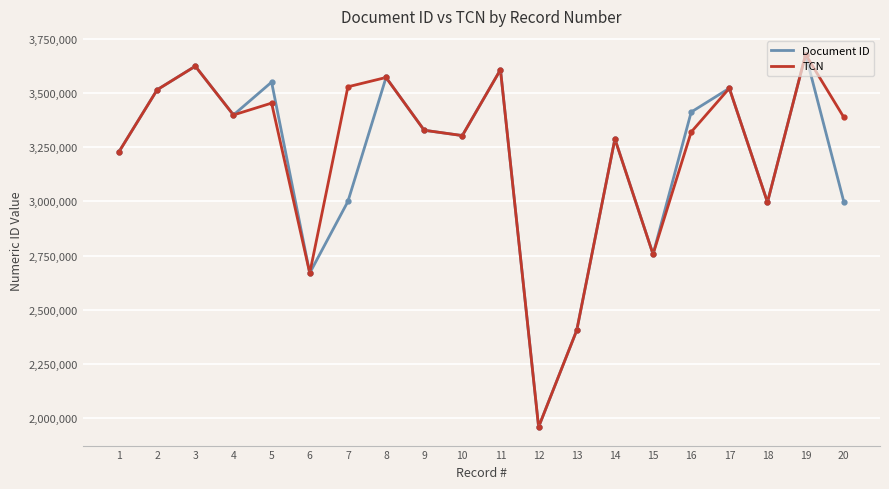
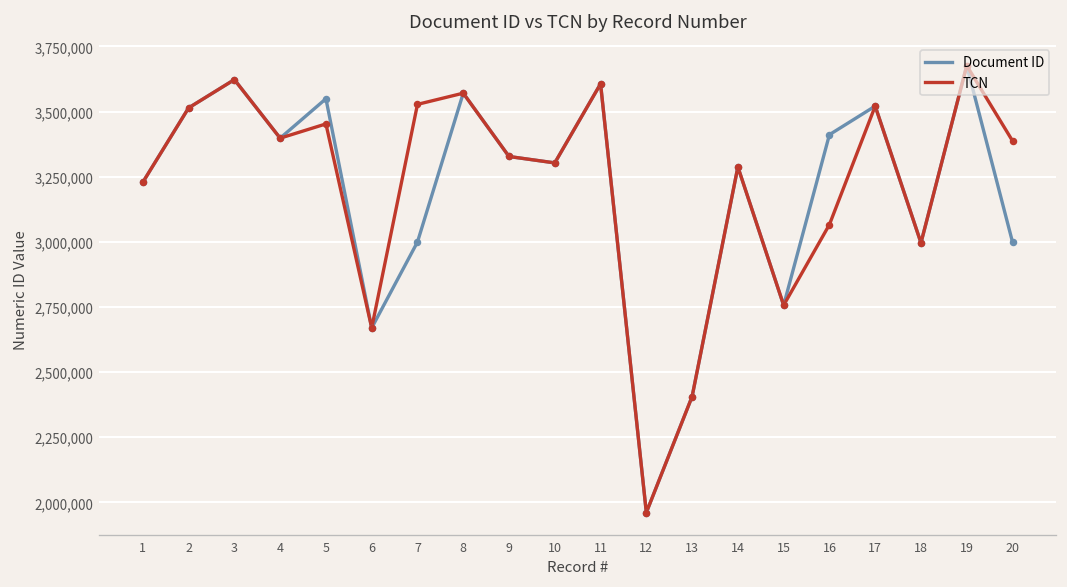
TCN, 16: 3,320,000 -> 3,070,000
